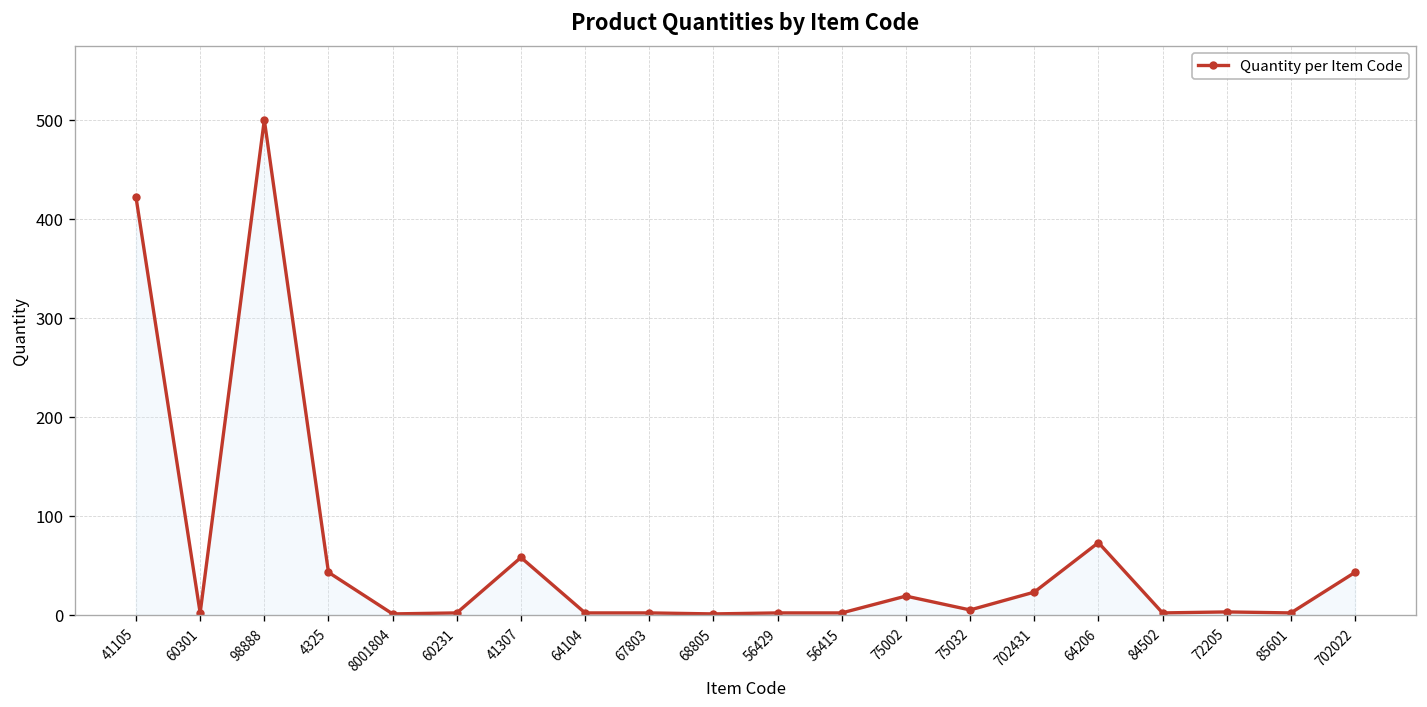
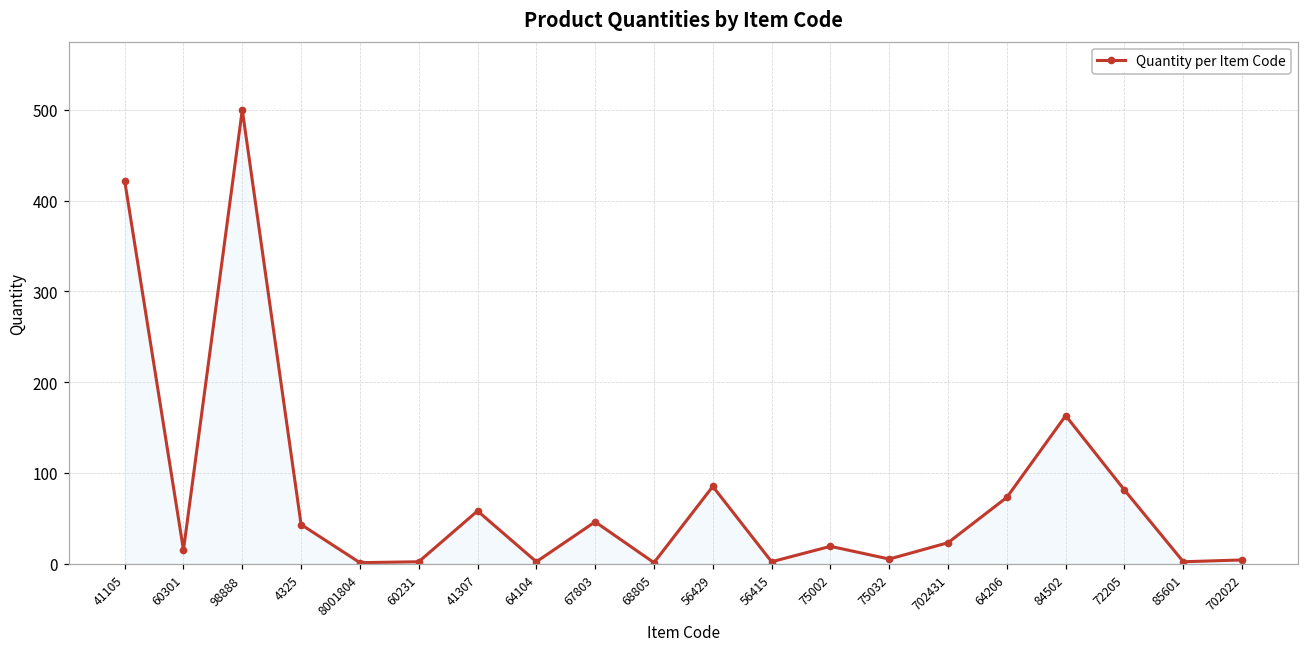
60301: 0 -> 20
67803: 0 -> 50
56429: 0 -> 90
84502: 0 -> 160
72205: 0 -> 80
702022: 40 -> 0
